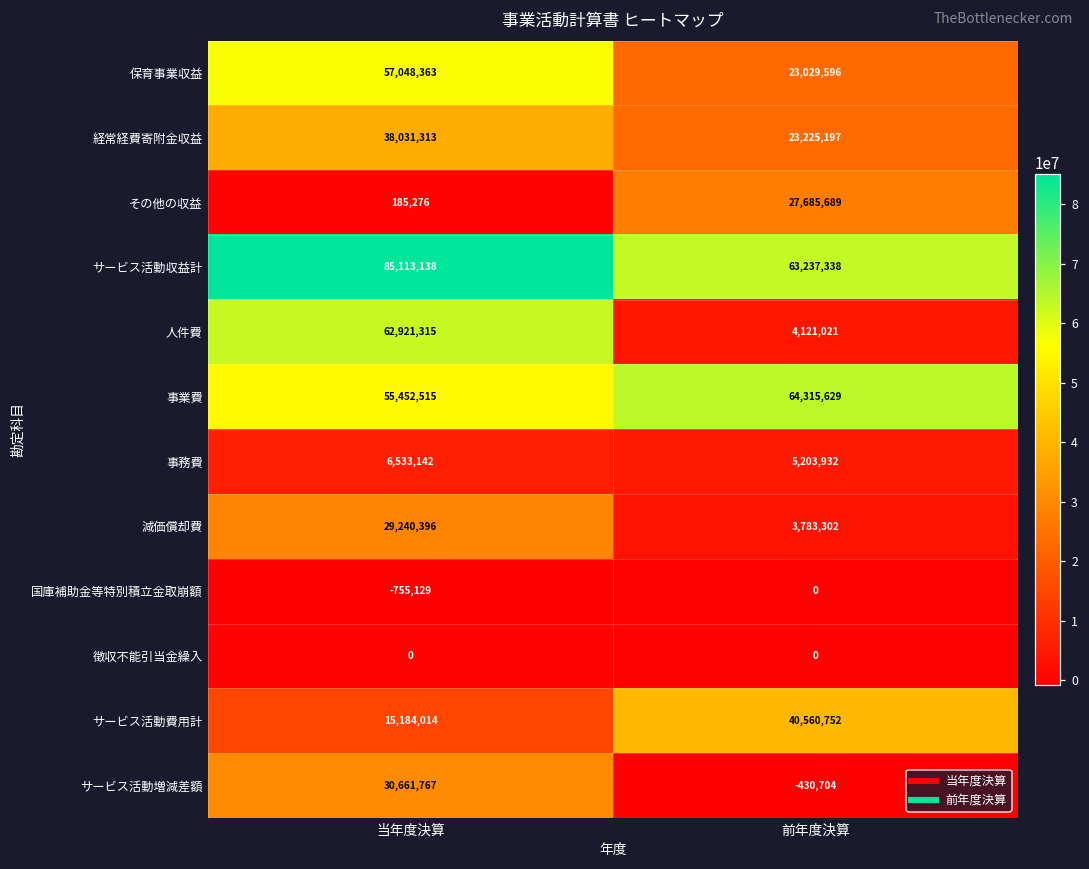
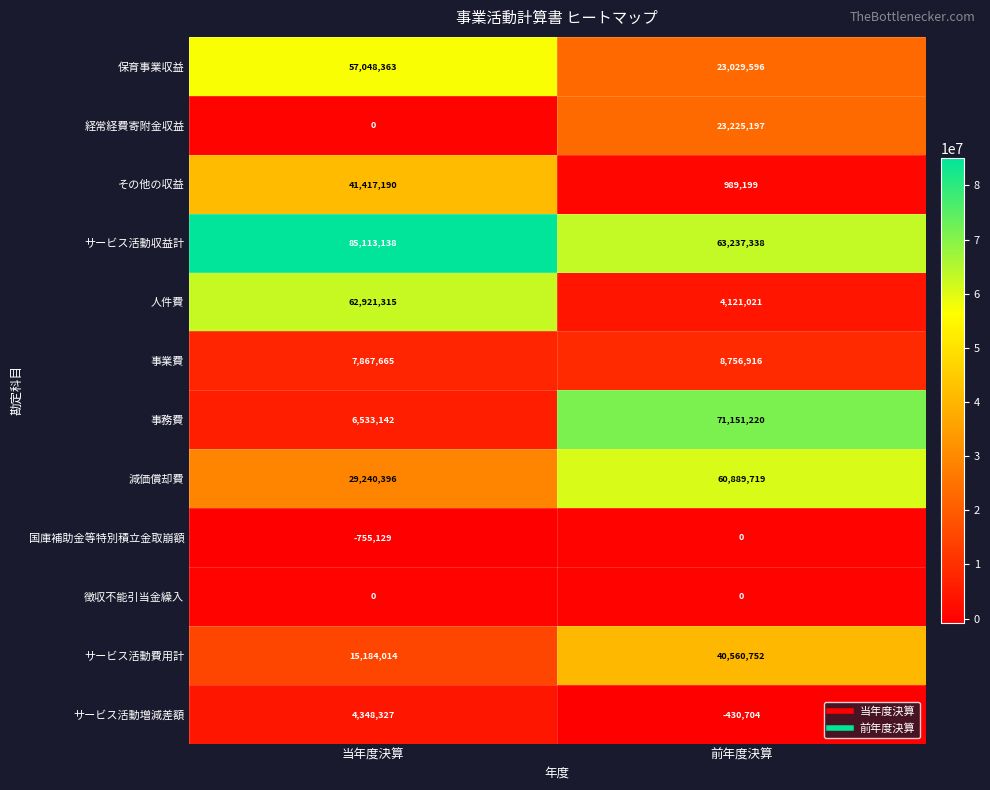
経常経費寄附金収益, 当年度決算: 38,031,313 -> 0
その他の収益, 当年度決算: 185,276 -> 41,417,190
その他の収益, 前年度決算: 27,685,689 -> 989,199
事業費, 当年度決算: 55,452,515 -> 7,867,665
事業費, 前年度決算: 64,315,629 -> 8,756,916
事務費, 前年度決算: 5,203,932 -> 71,151,220
減価償却費, 前年度決算: 3,783,302 -> 60,889,719
サービス活動増減差額, 当年度決算: 30,661,767 -> 4,348,327
